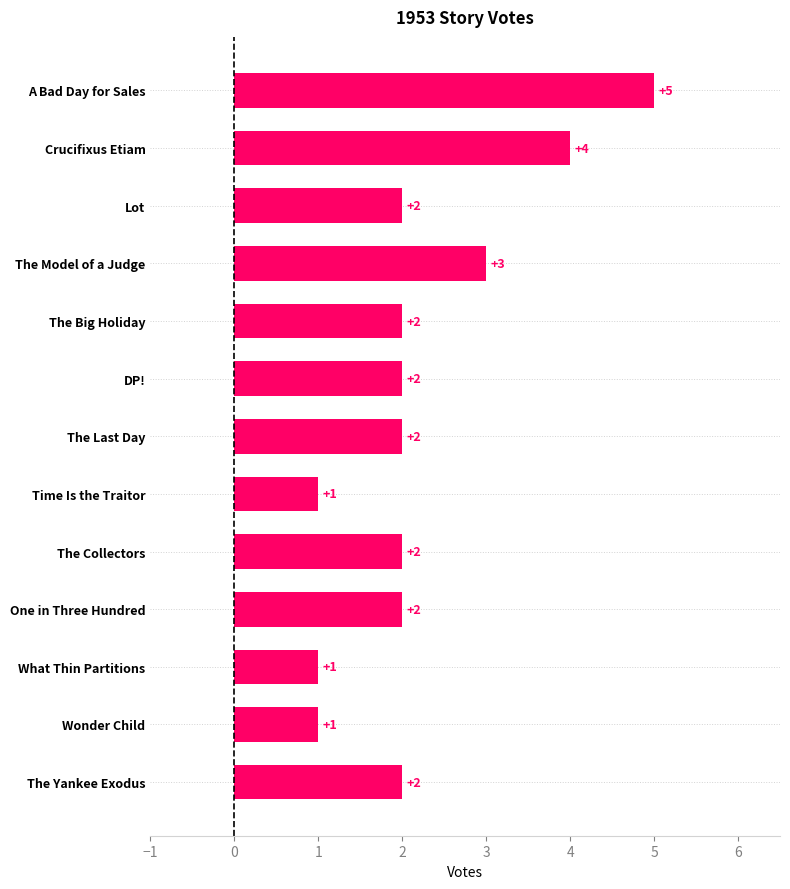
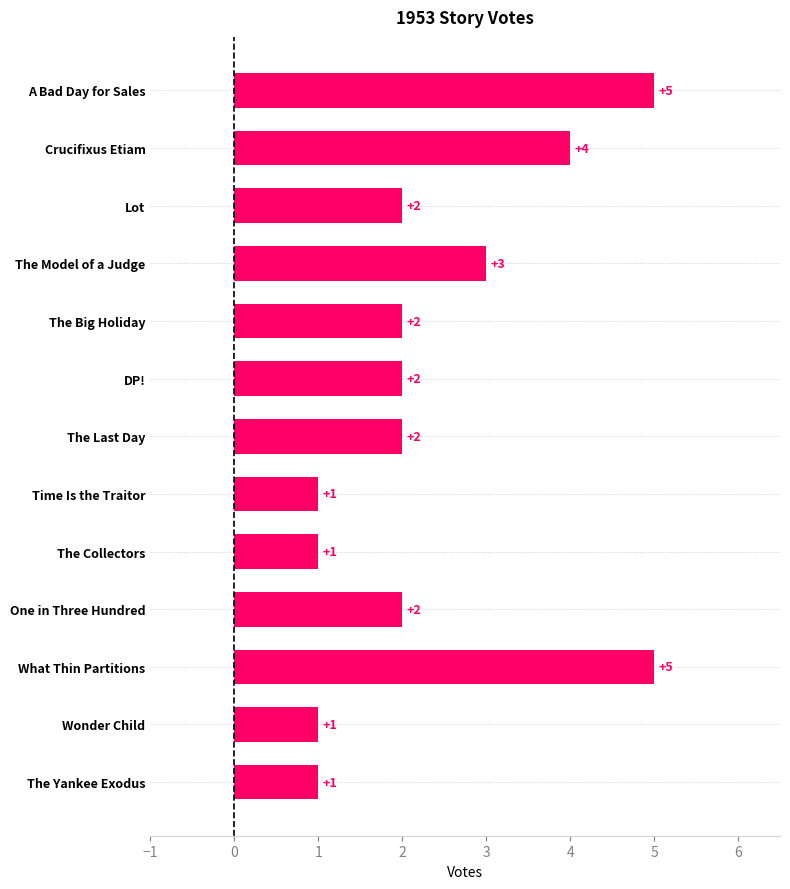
The Collectors: +2 -> +1
What Thin Partitions: +1 -> +5
The Yankee Exodus: +2 -> +1
